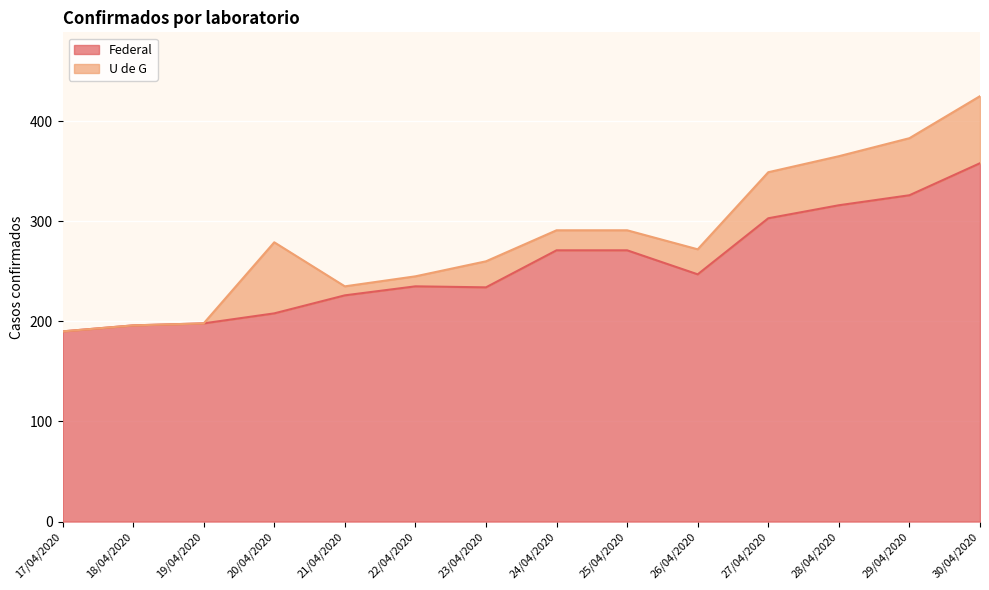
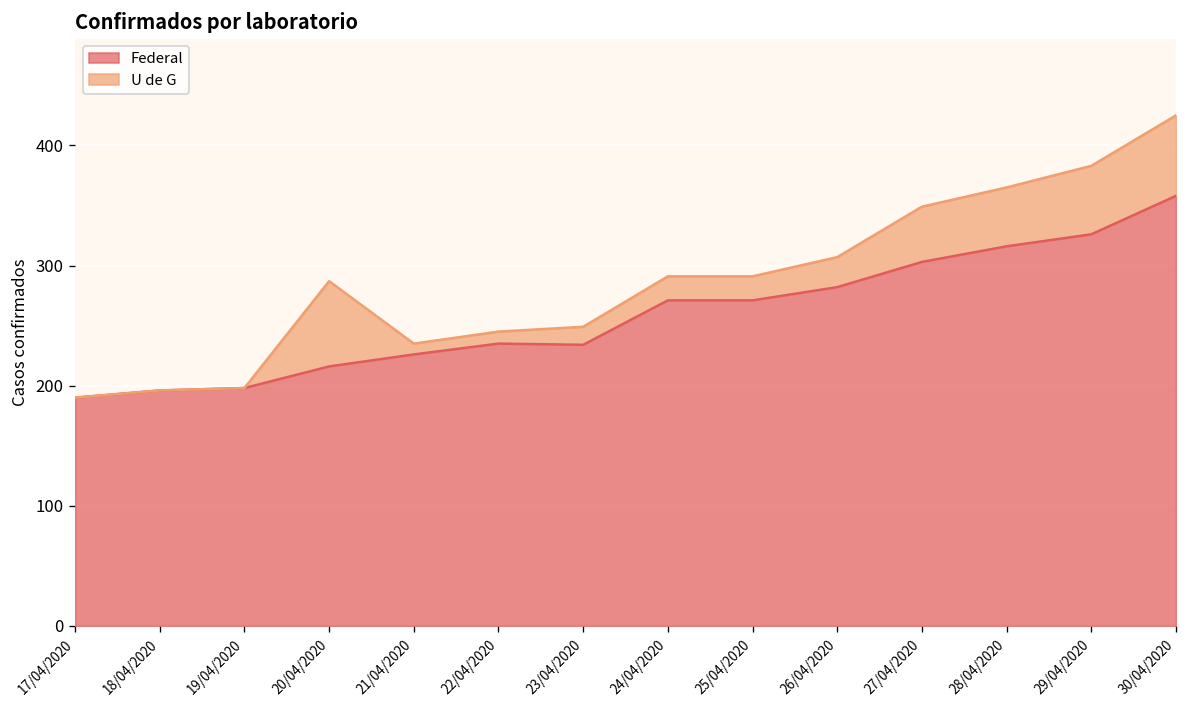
Federal, 20/04/2020: 208 -> 216
U de G, 23/04/2020: 26 -> 15
Federal, 26/04/2020: 247 -> 282
